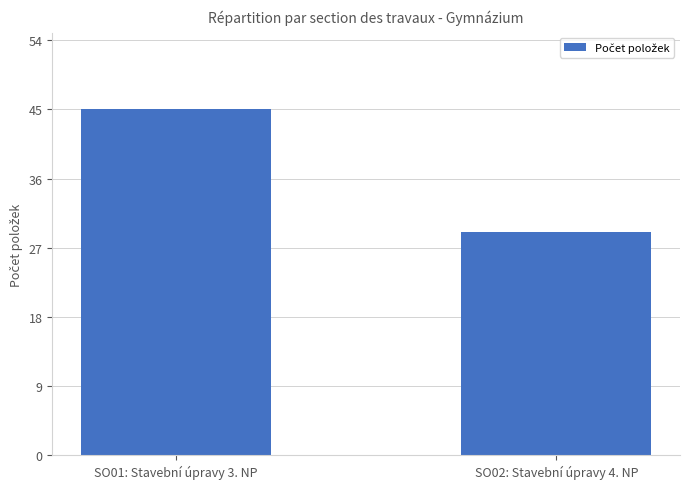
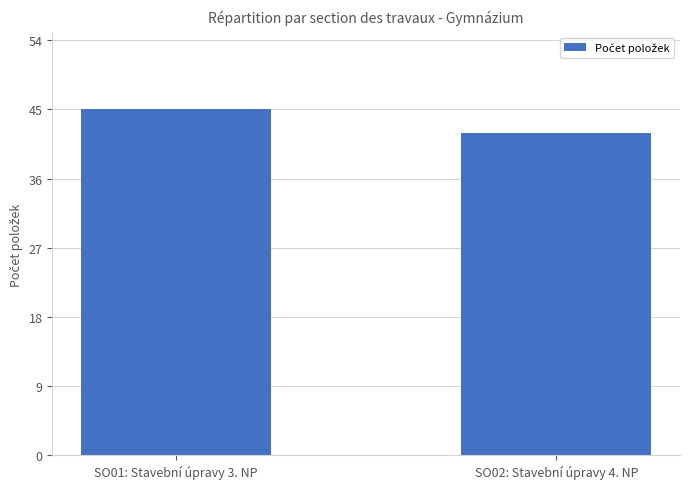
SO02: Stavební úpravy 4. NP: 29 -> 42
